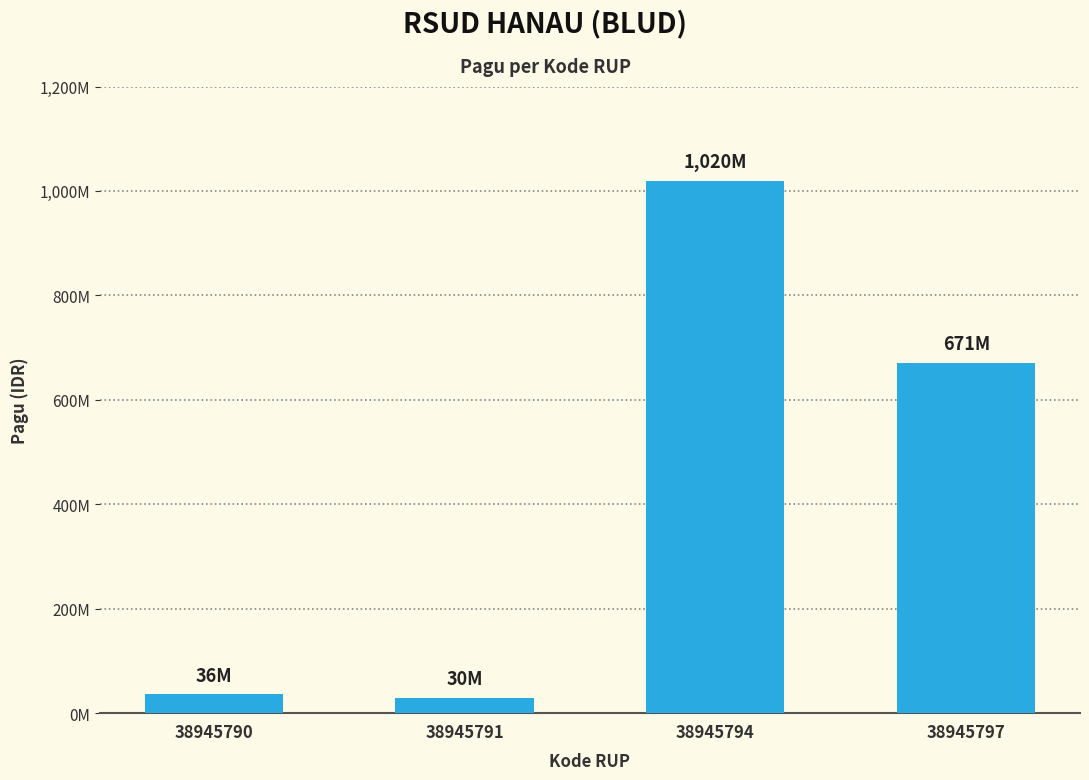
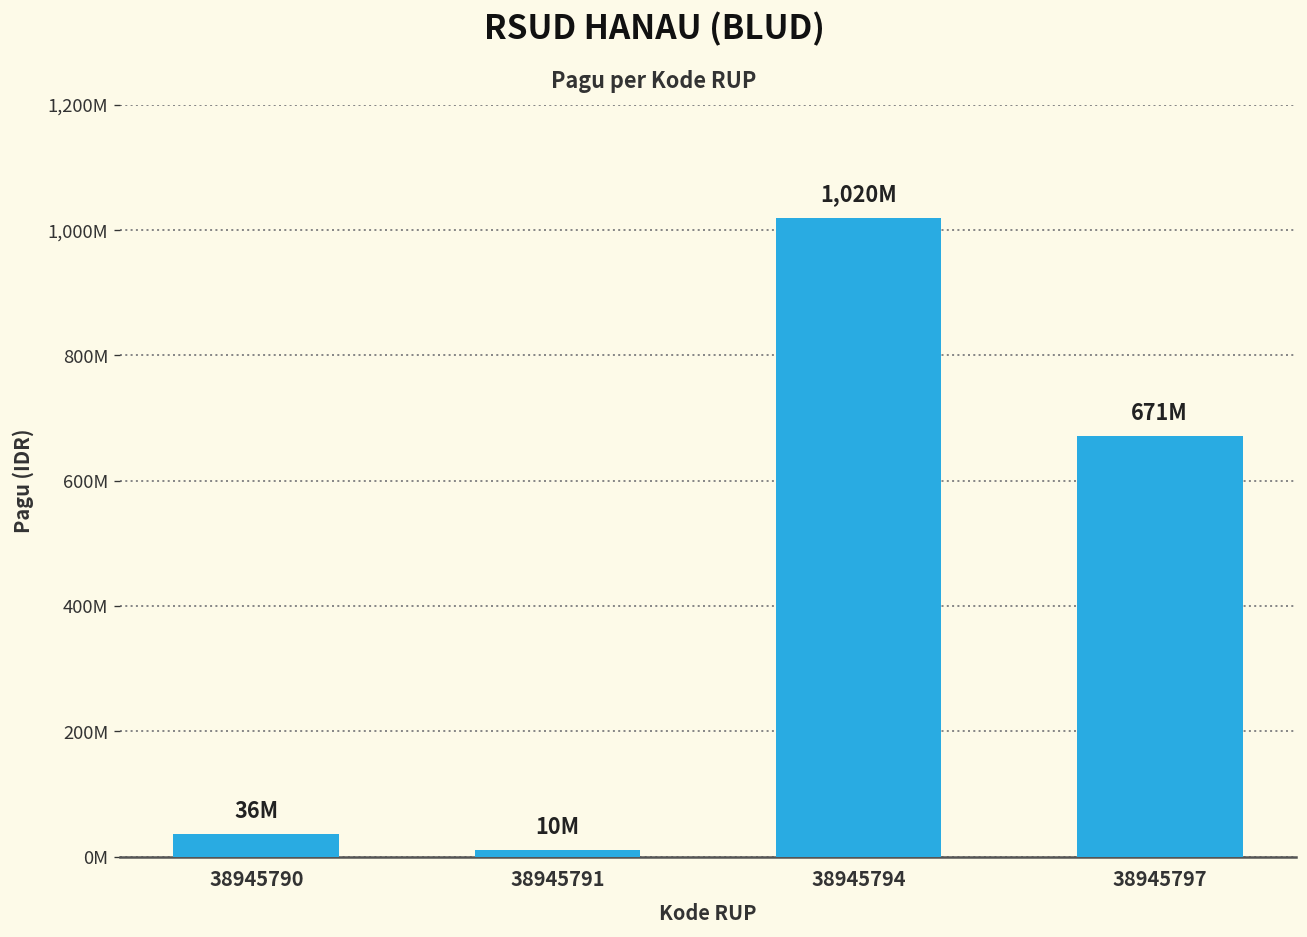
38945791: 30M -> 10M
